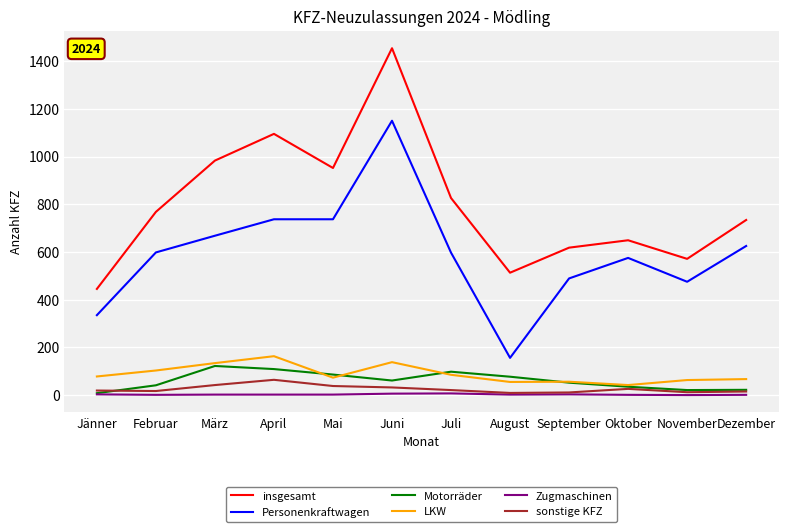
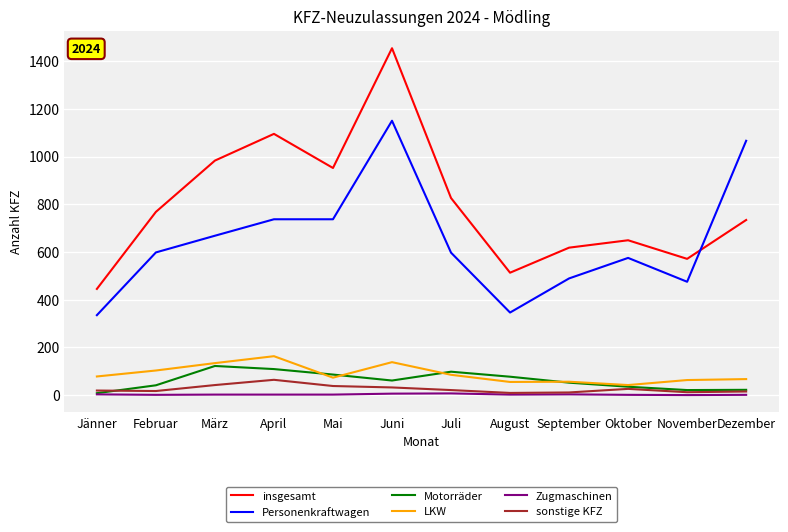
Personenkraftwagen, August: 160 -> 350
Personenkraftwagen, Dezember: 630 -> 1070
